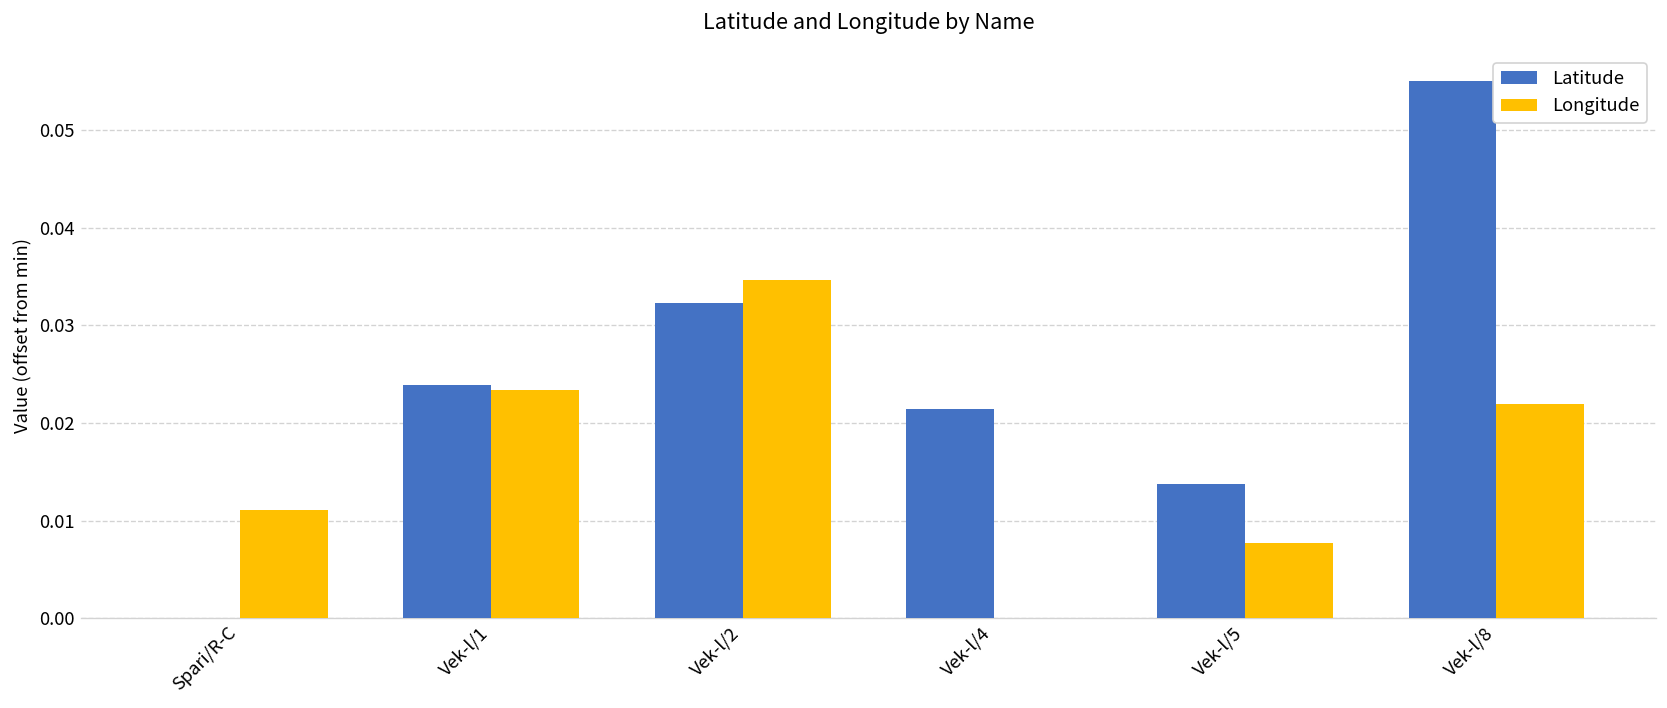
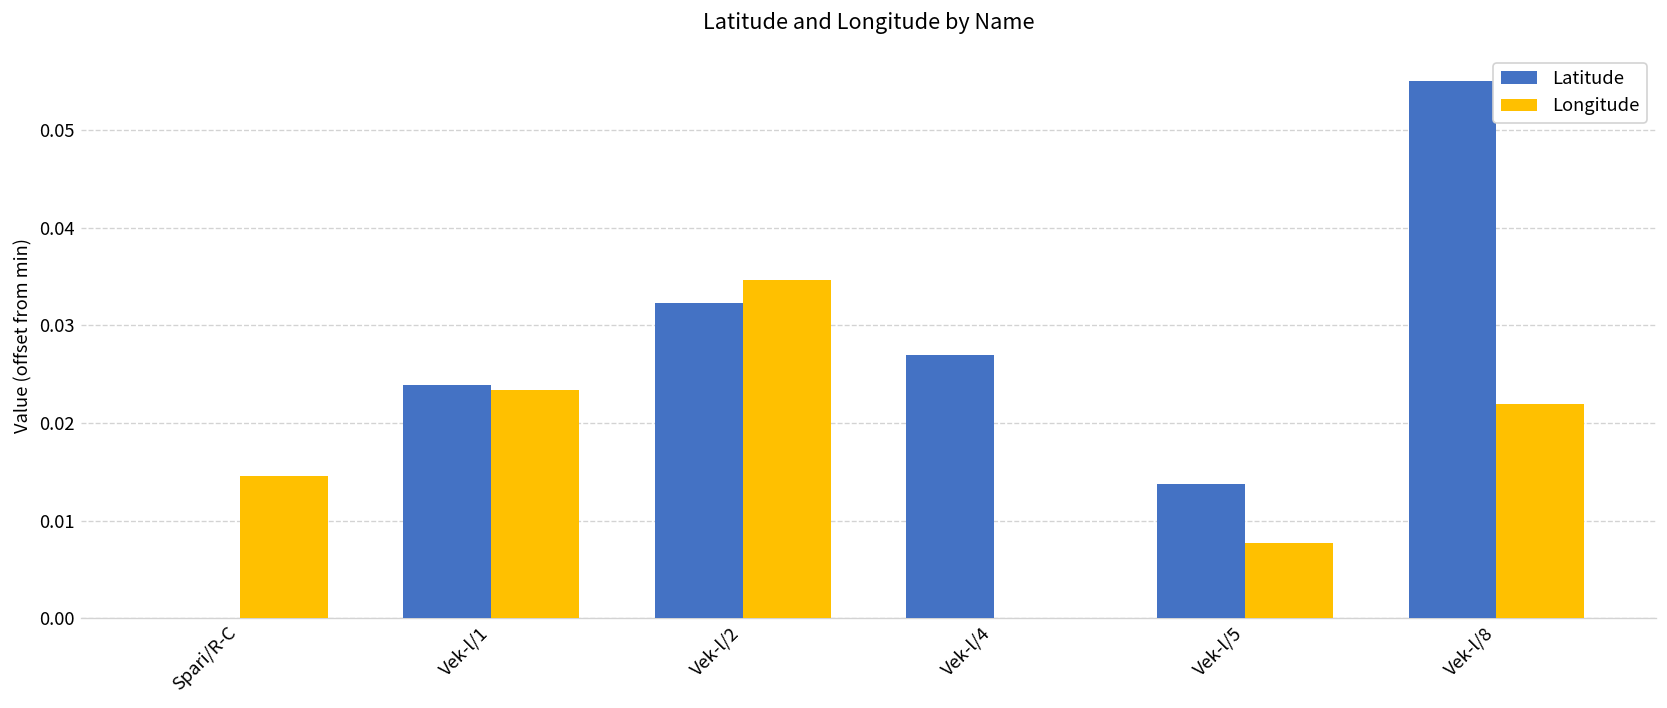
Longitude, Spari/R-C: 0.011 -> 0.015
Latitude, Vek-l/4: 0.021 -> 0.027
